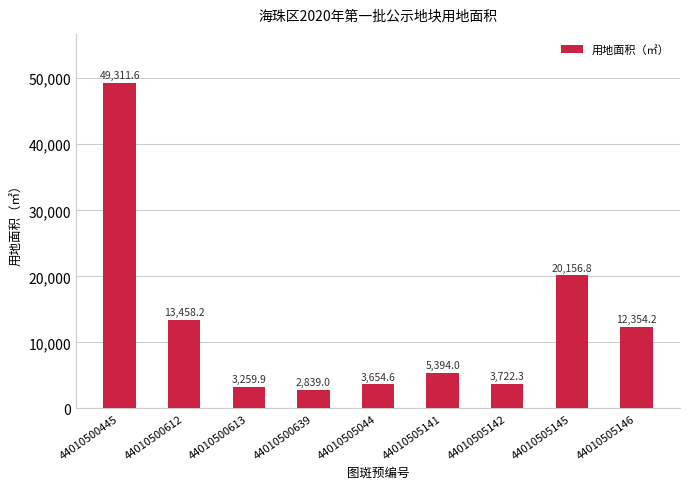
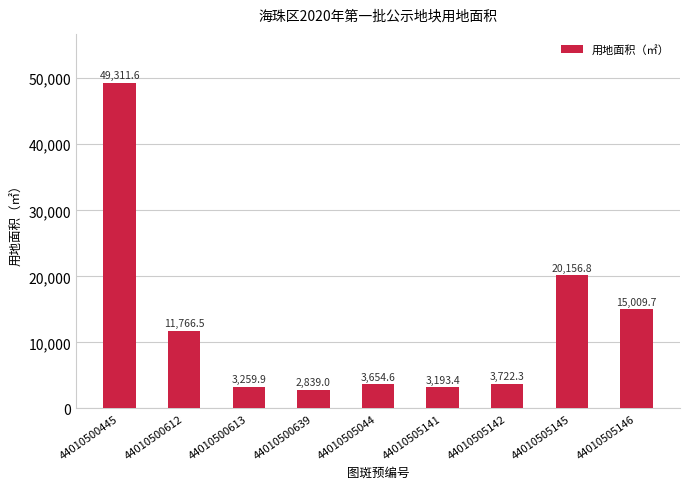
44010500612: 13,458.2 -> 11,766.5
44010505141: 5,394.0 -> 3,193.4
44010505146: 12,354.2 -> 15,009.7
